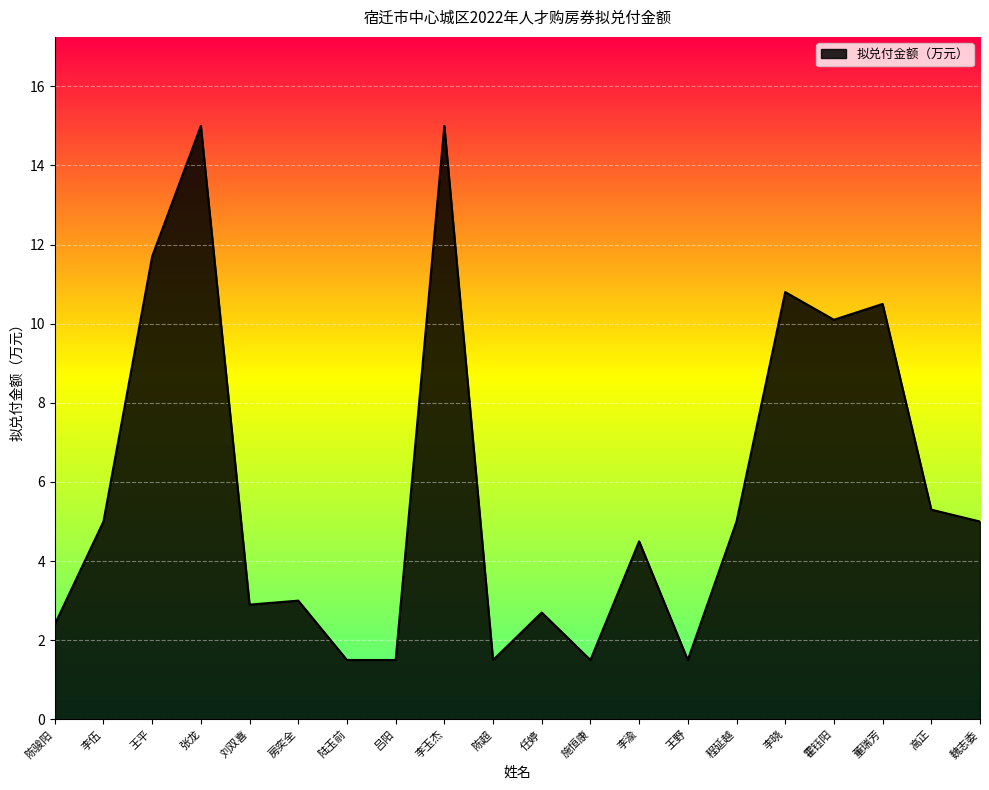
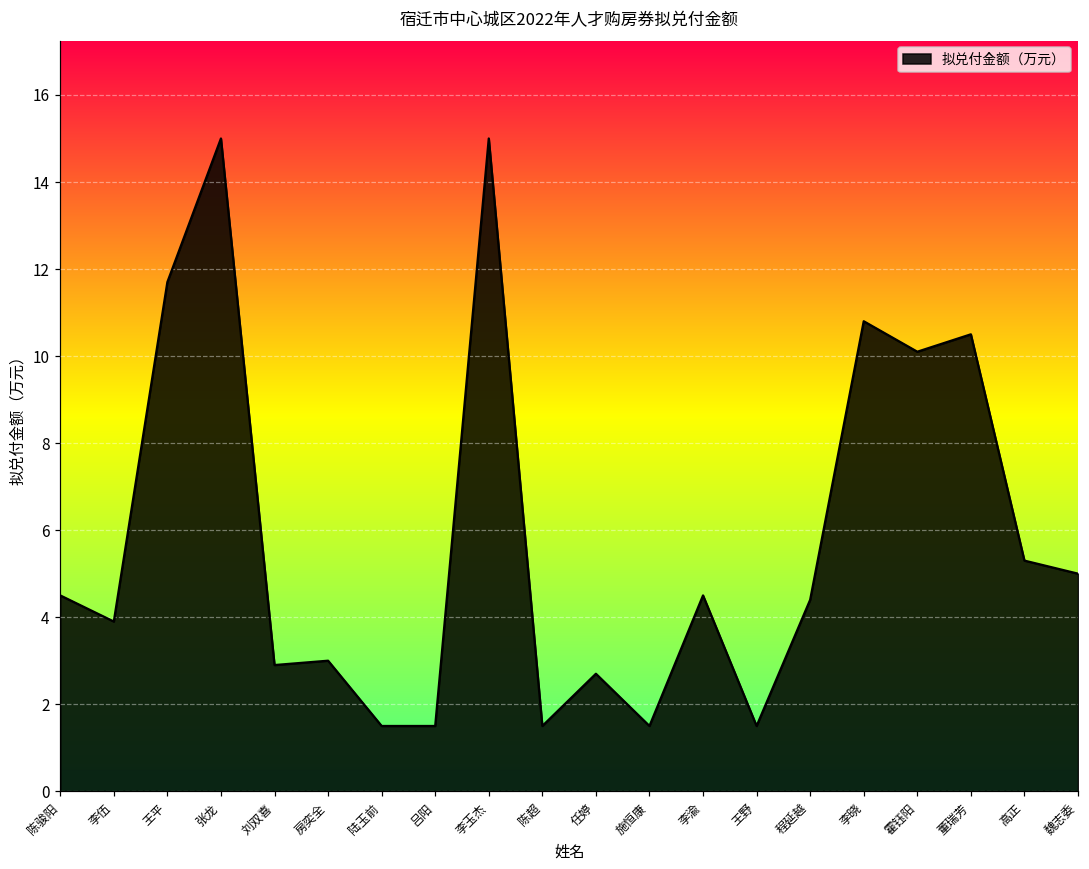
陈骏阳: 2.4 -> 4.5
李伍: 5.0 -> 3.9
程延越: 5.0 -> 4.4
